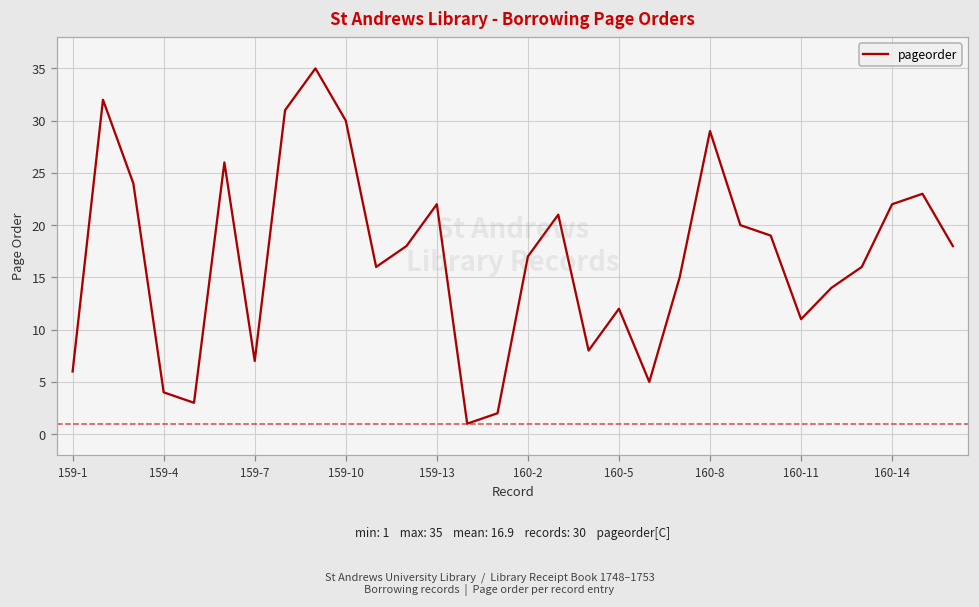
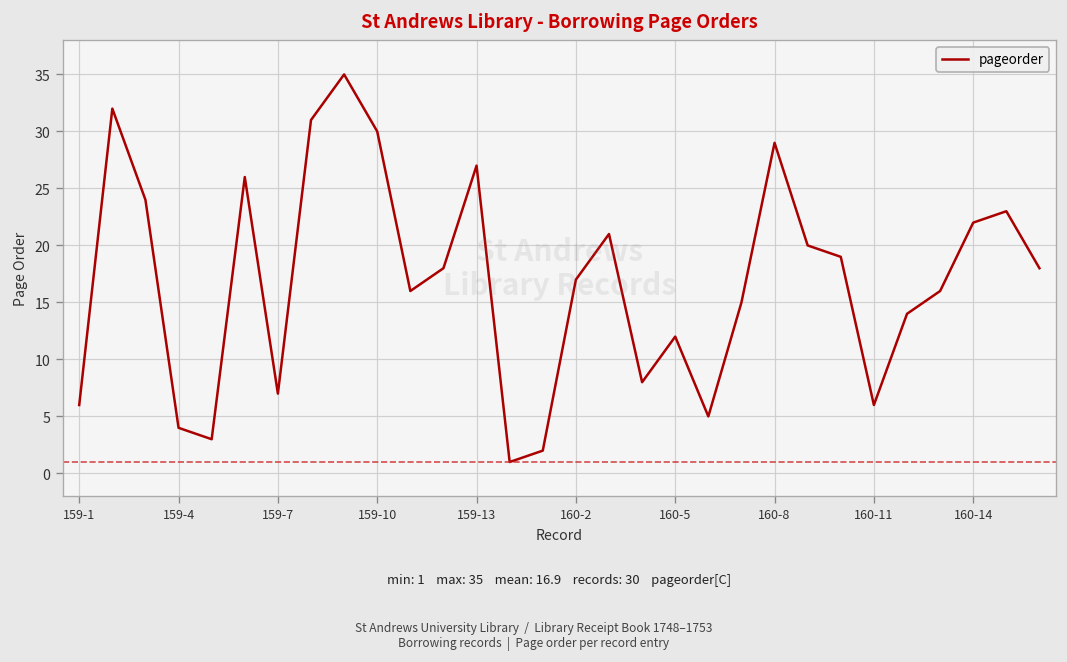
159-13: 22 -> 27
160-11: 11 -> 6
